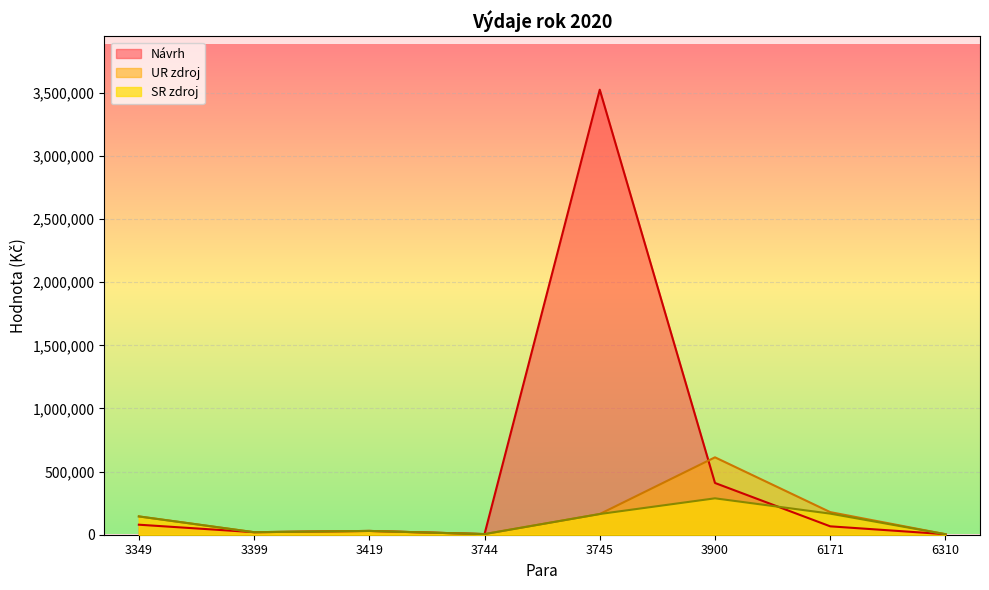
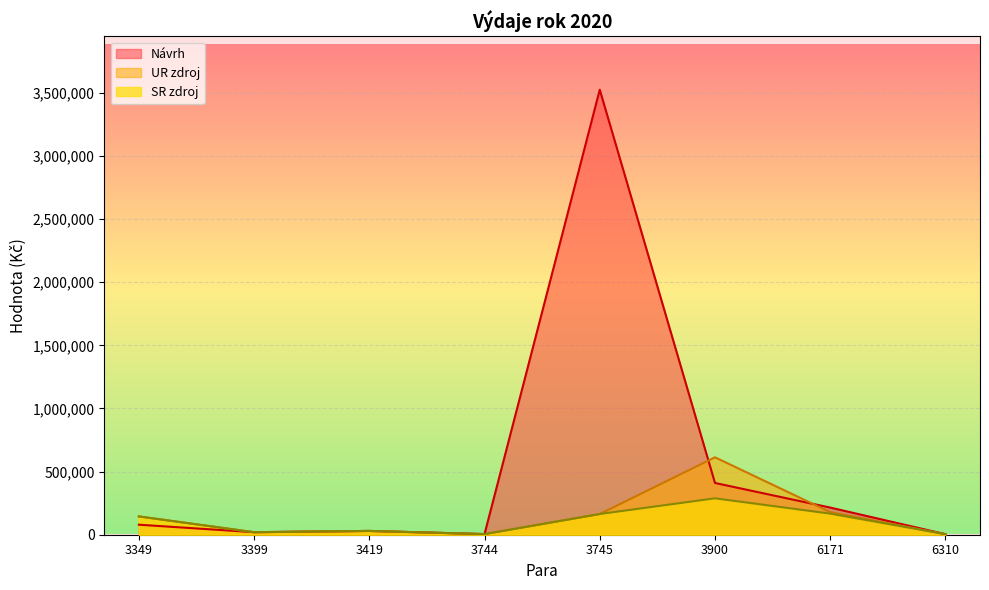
Návrh, 6171: 70,000 -> 220,000
